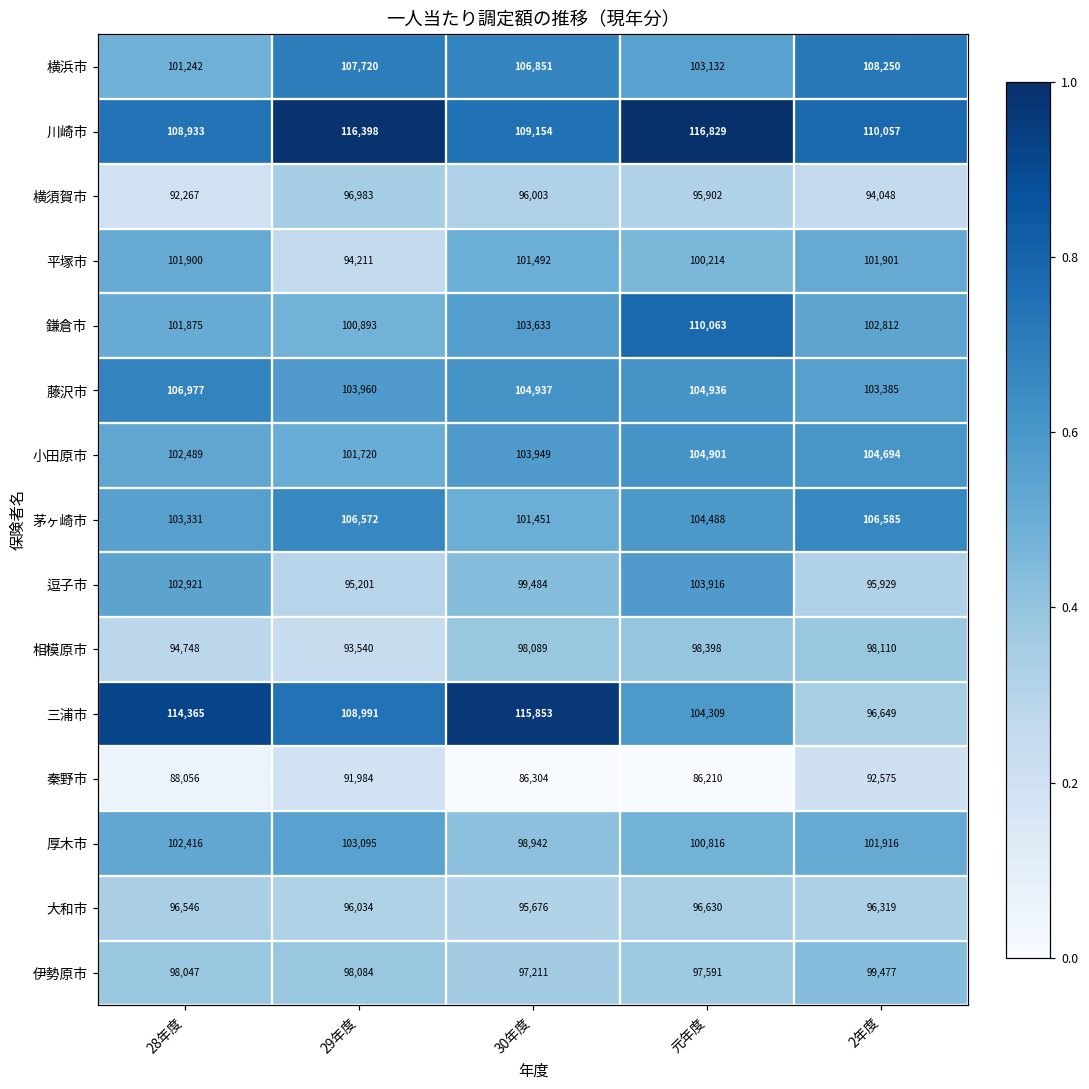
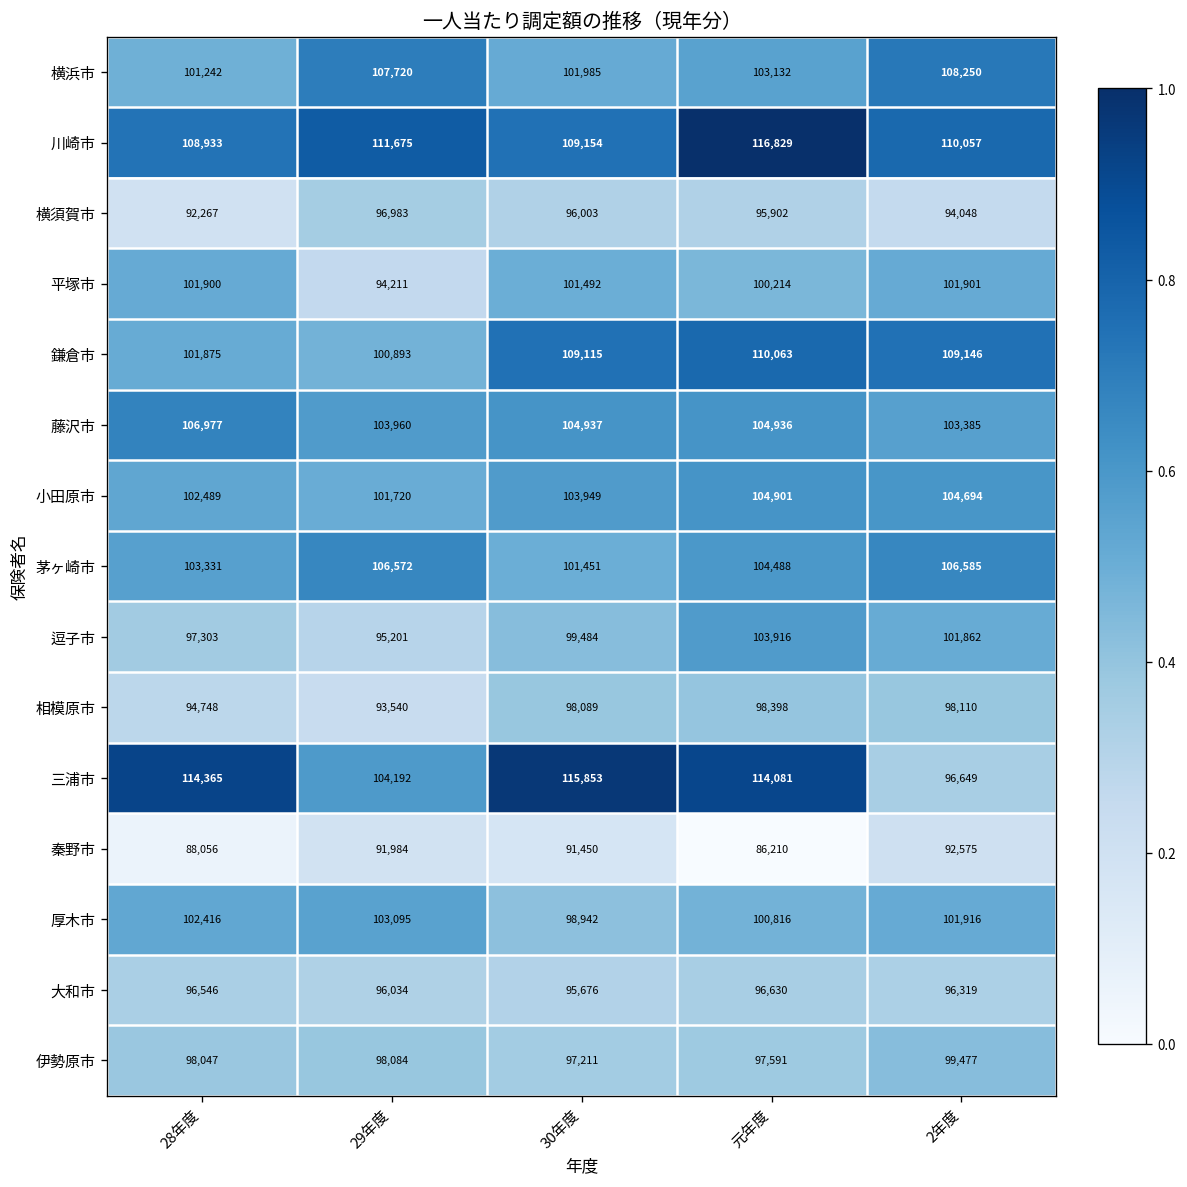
横浜市, 30年度: 106,851 -> 101,985
川崎市, 29年度: 116,398 -> 111,675
鎌倉市, 30年度: 103,633 -> 109,115
鎌倉市, 2年度: 102,812 -> 109,146
逗子市, 28年度: 102,921 -> 97,303
逗子市, 2年度: 95,929 -> 101,862
三浦市, 29年度: 108,991 -> 104,192
三浦市, 元年度: 104,309 -> 114,081
秦野市, 30年度: 86,304 -> 91,450
